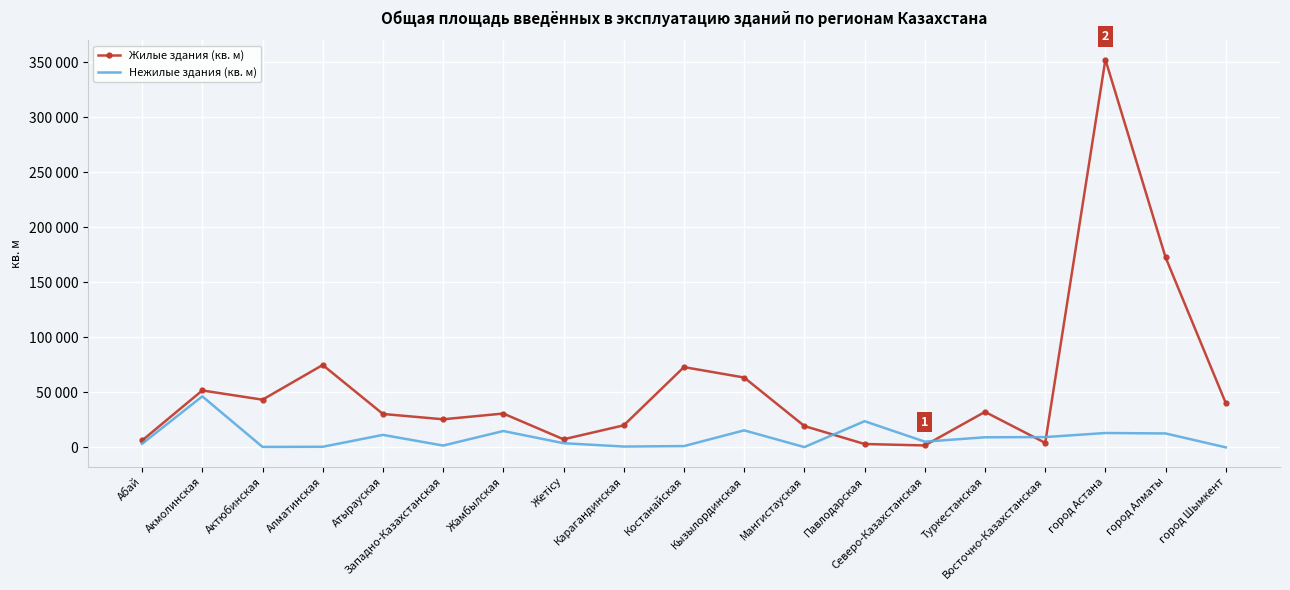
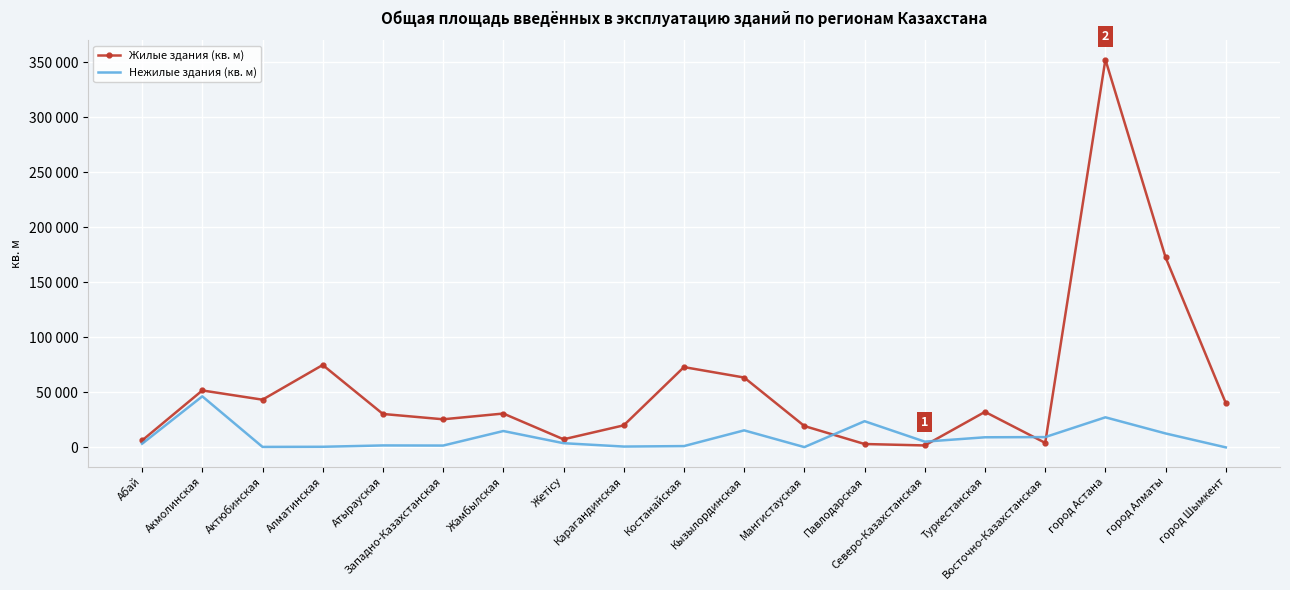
Нежилые здания (кв. м), Атырауская: 11000 -> 2000
Нежилые здания (кв. м), город Астана: 13000 -> 27000
